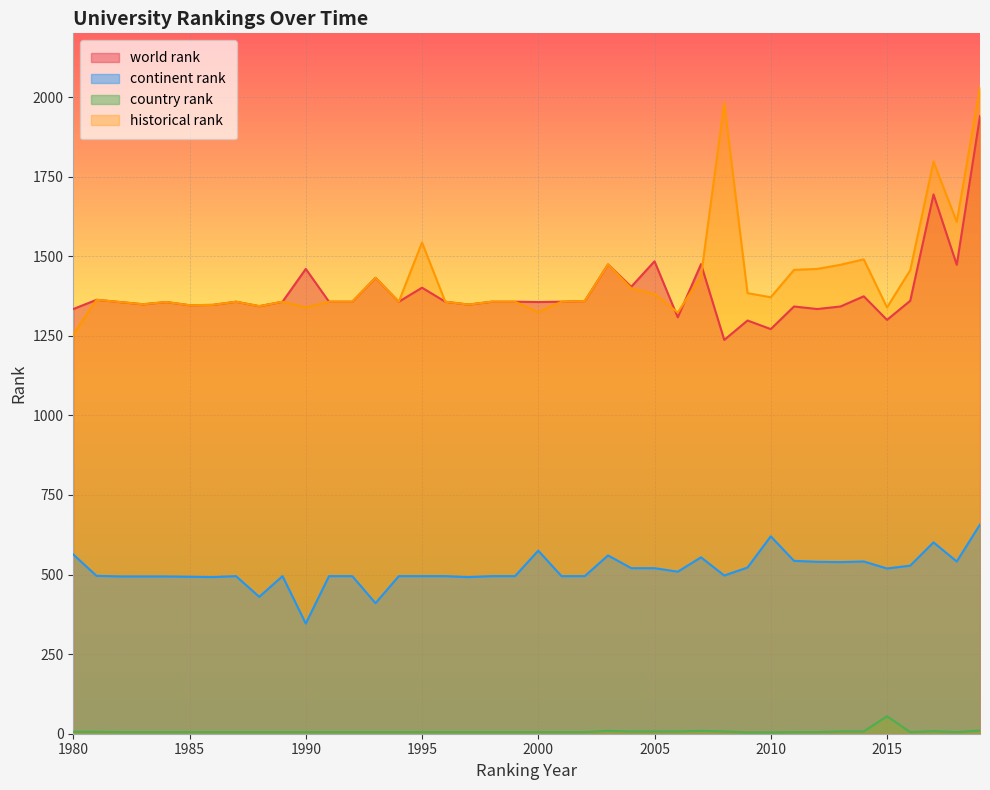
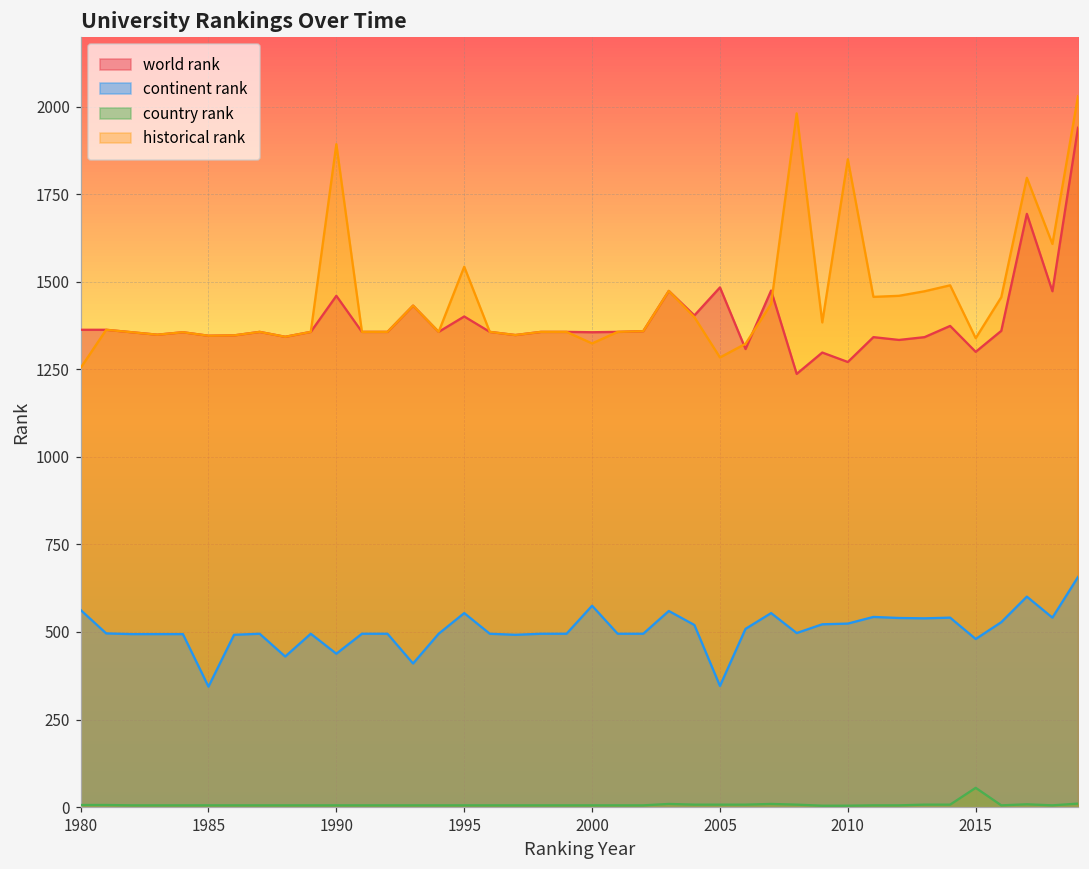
world rank, 1980: 1330 -> 1360
continent rank, 1985: 490 -> 340
continent rank, 1990: 350 -> 440
historical rank, 1990: 1340 -> 1890
continent rank, 1995: 500 -> 550
continent rank, 2005: 520 -> 350
historical rank, 2005: 1380 -> 1280
continent rank, 2010: 620 -> 520
historical rank, 2010: 1370 -> 1850
continent rank, 2015: 520 -> 480
